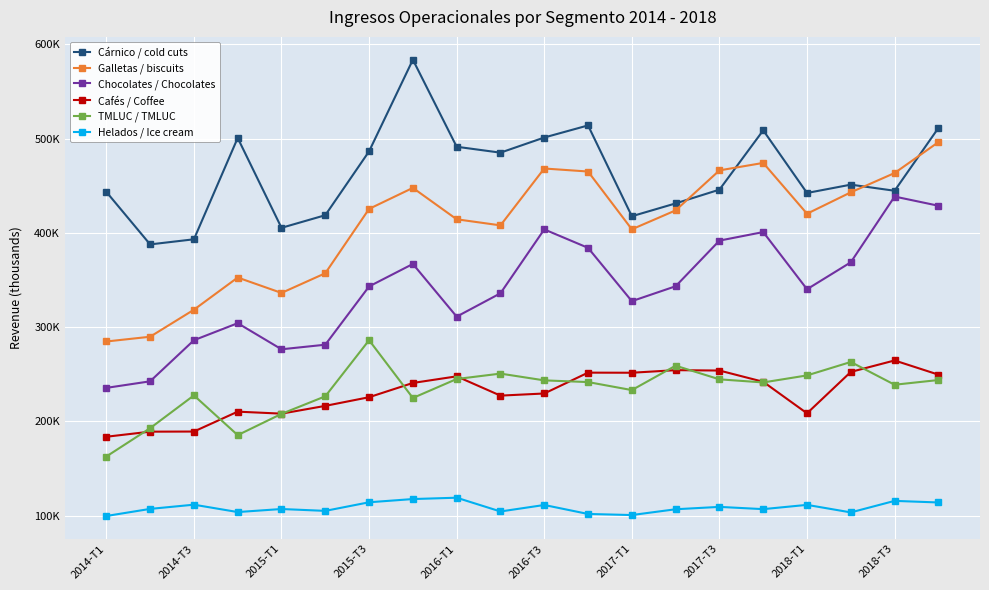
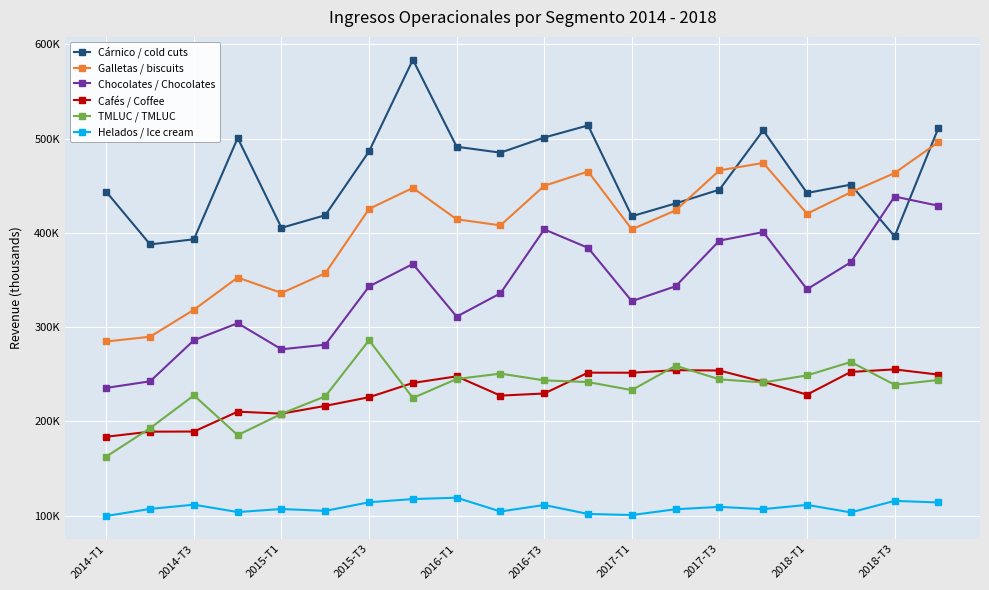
Galletas / biscuits, 2016-T3: 470000 -> 450000
Cafés / Coffee, 2018-T1: 210000 -> 230000
Cárnico / cold cuts, 2018-T3: 440000 -> 400000
Cafés / Coffee, 2018-T3: 265000 -> 255000
